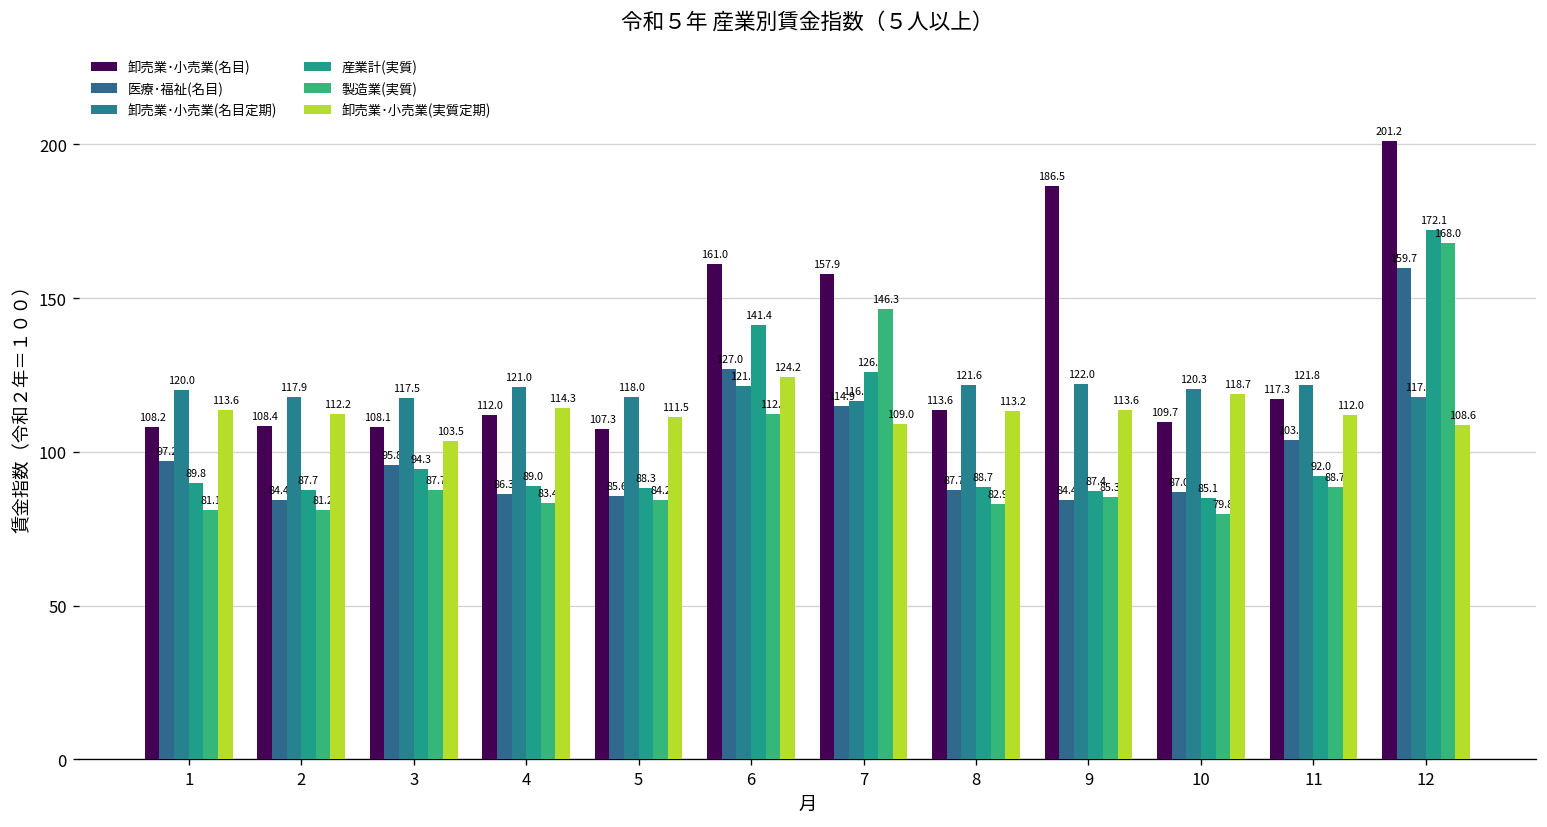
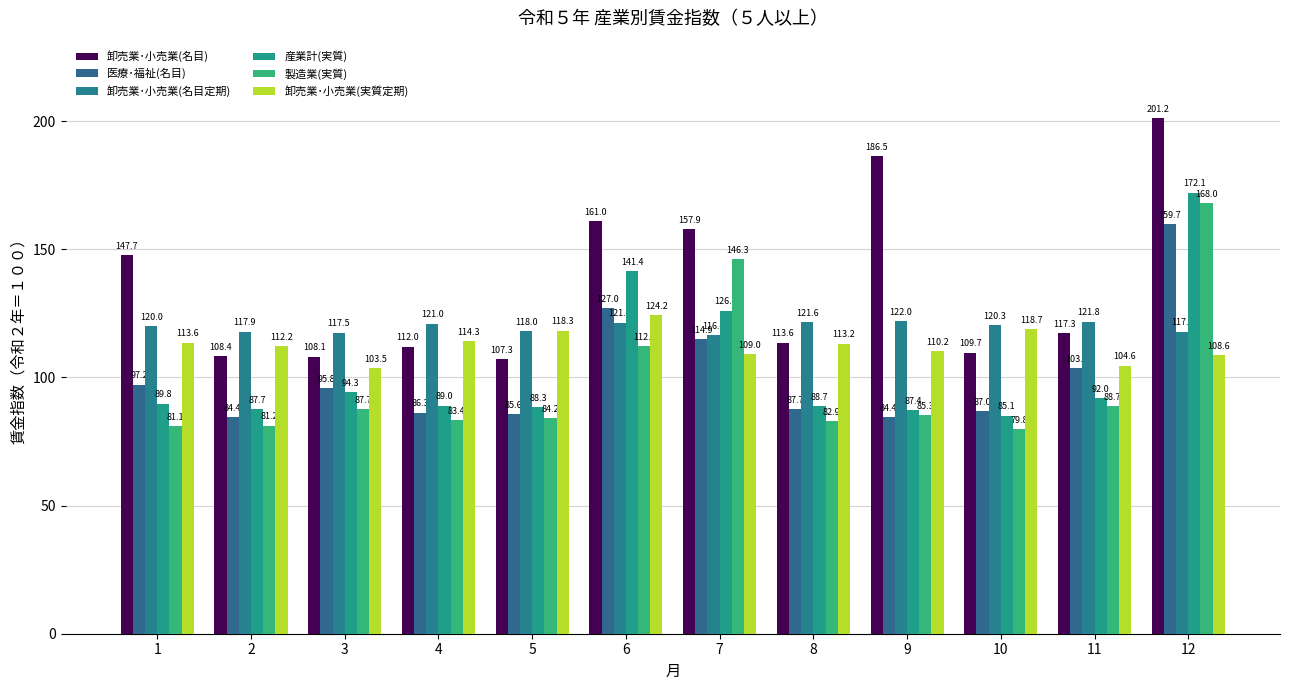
卸売業･小売業(名目), 1: 108.2 -> 147.7
卸売業･小売業(実質定期), 5: 111.5 -> 118.3
卸売業･小売業(実質定期), 9: 113.6 -> 110.2
卸売業･小売業(実質定期), 11: 112.0 -> 104.6
